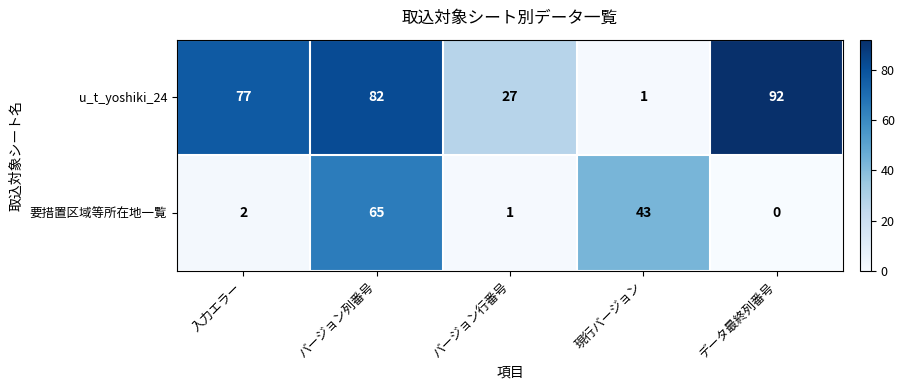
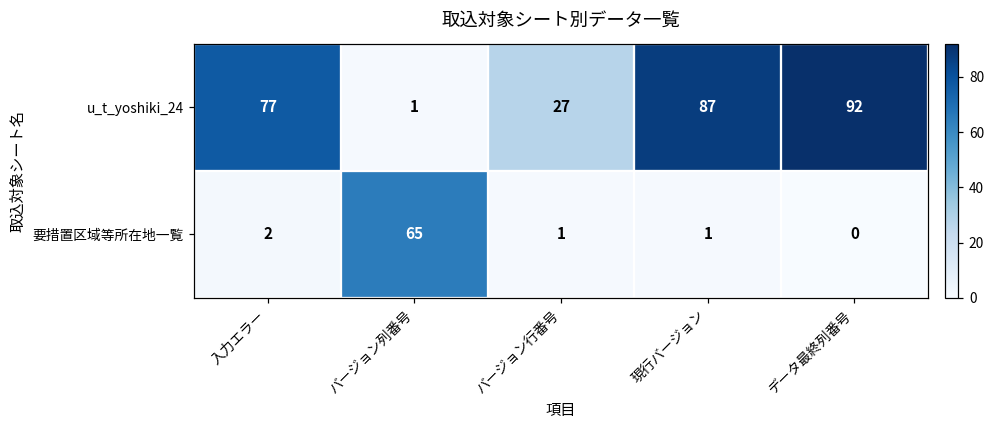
u_t_yoshiki_24, バージョン列番号: 82 -> 1
u_t_yoshiki_24, 現行バージョン: 1 -> 87
要措置区域等所在地一覧, 現行バージョン: 43 -> 1
